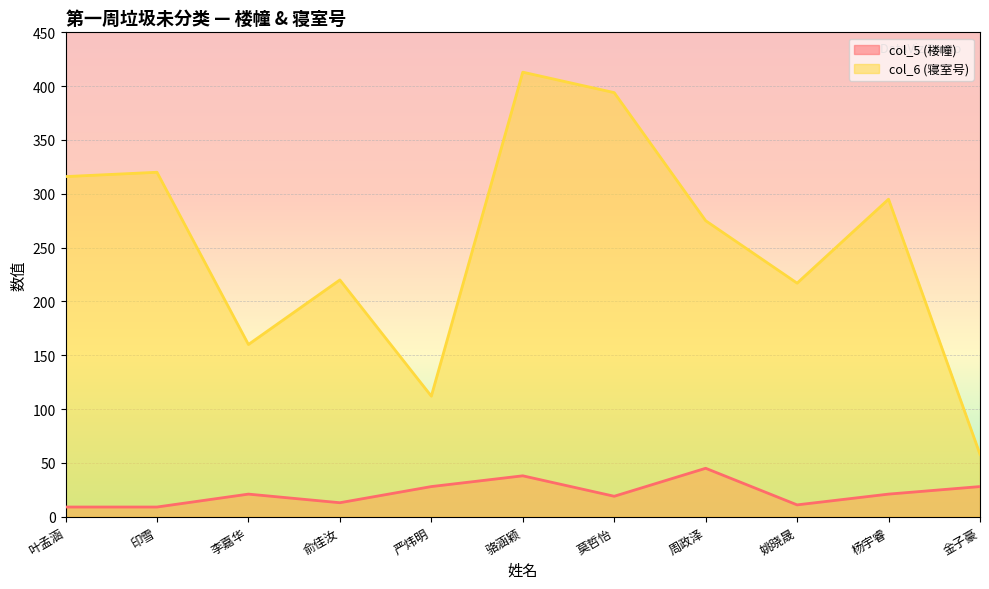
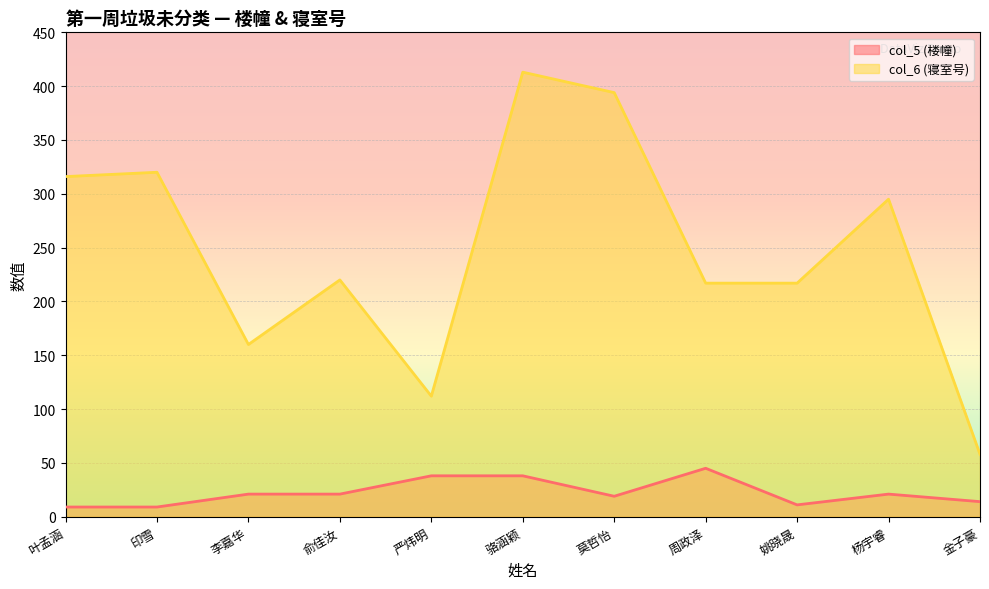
col_5 (楼幢), 俞佳汝: 13 -> 21
col_5 (楼幢), 严炜明: 28 -> 38
col_6 (寝室号), 周政泽: 275 -> 217
col_5 (楼幢), 金子豪: 28 -> 14
